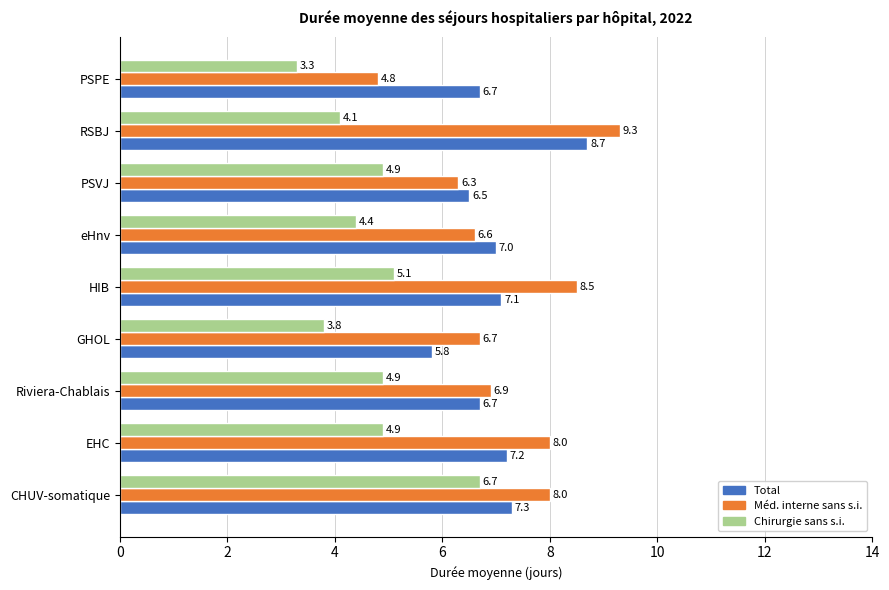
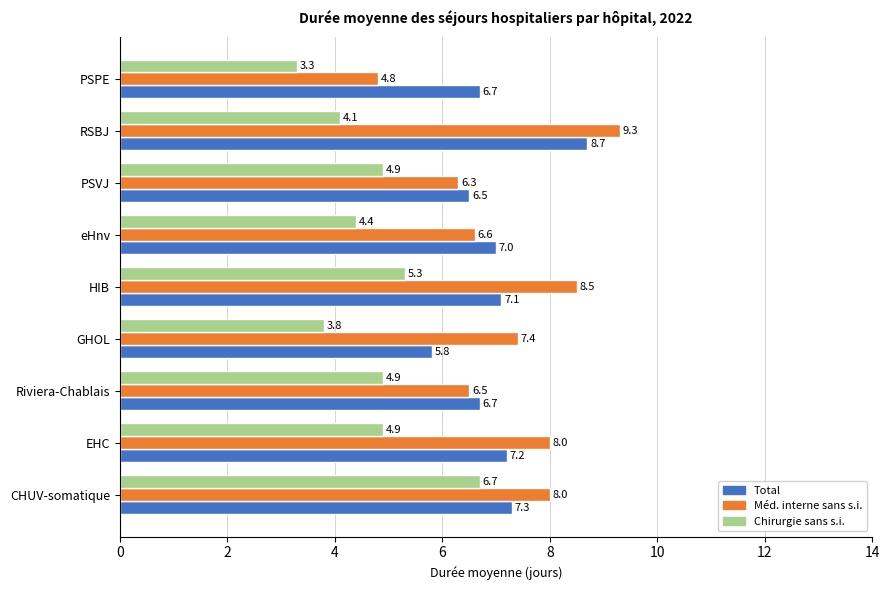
Chirurgie sans s.i., HIB: 5.1 -> 5.3
Méd. interne sans s.i., GHOL: 6.7 -> 7.4
Méd. interne sans s.i., Riviera-Chablais: 6.9 -> 6.5
